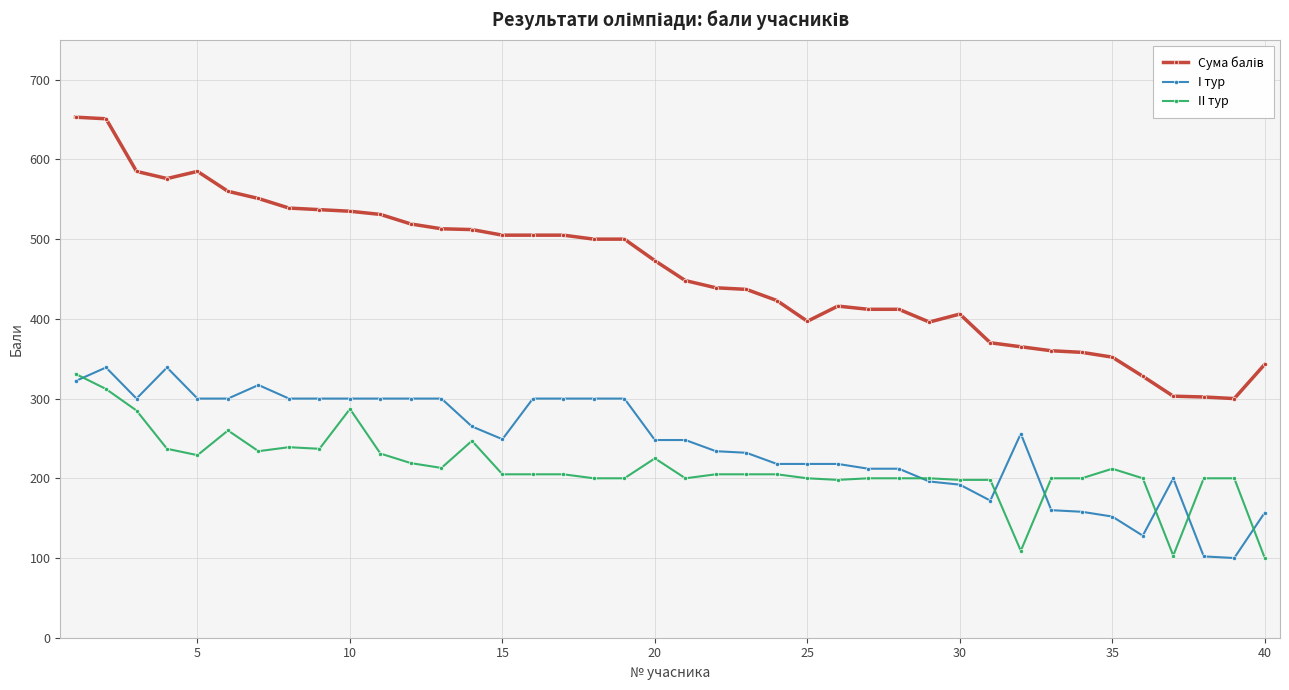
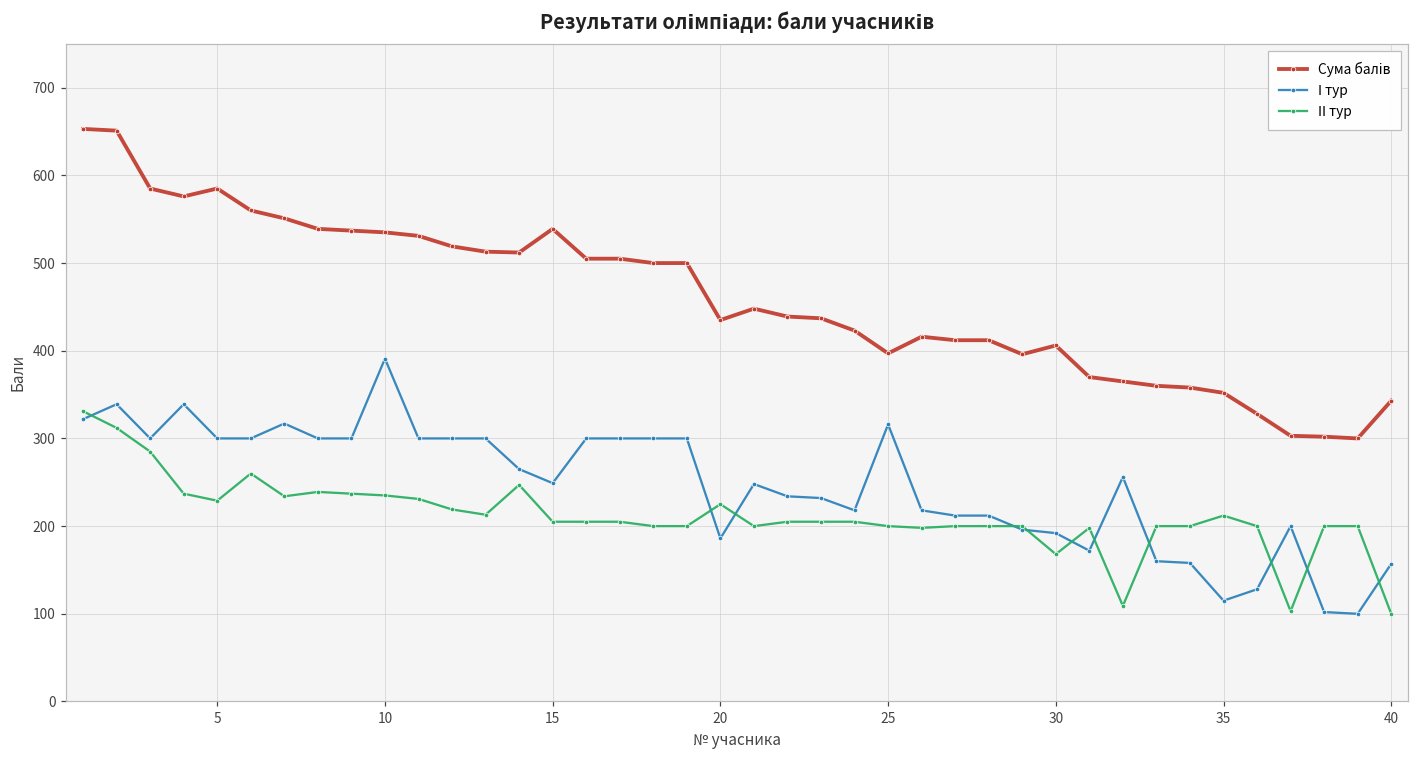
І тур, 10: 300 -> 390
ІІ тур, 10: 290 -> 240
Сума балів, 15: 510 -> 540
Сума балів, 20: 470 -> 440
І тур, 20: 250 -> 190
І тур, 25: 220 -> 320
ІІ тур, 30: 200 -> 170
І тур, 35: 150 -> 120
